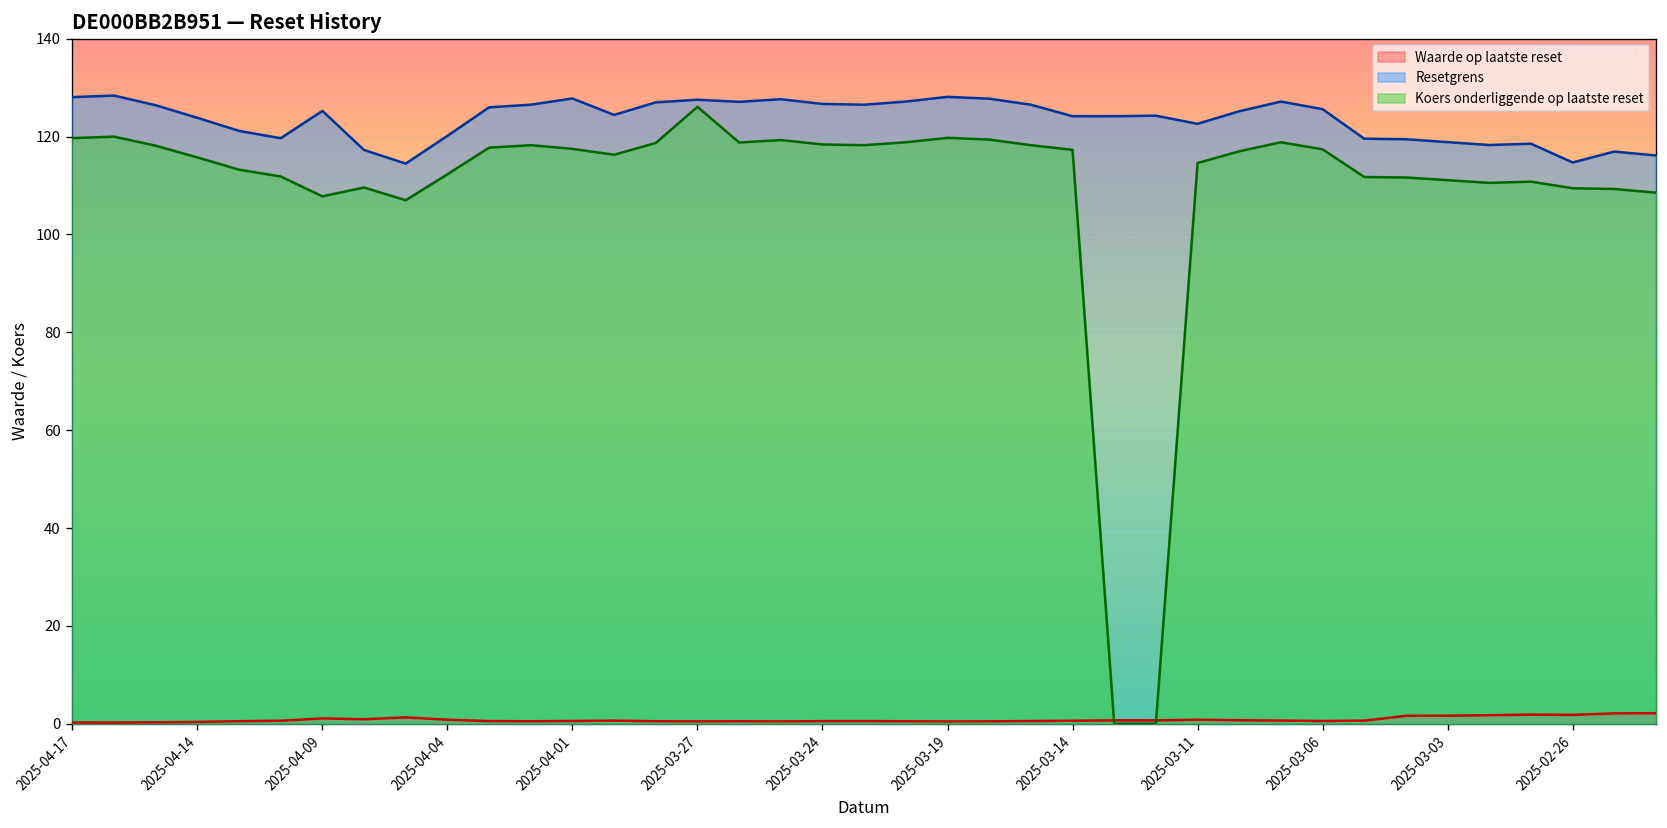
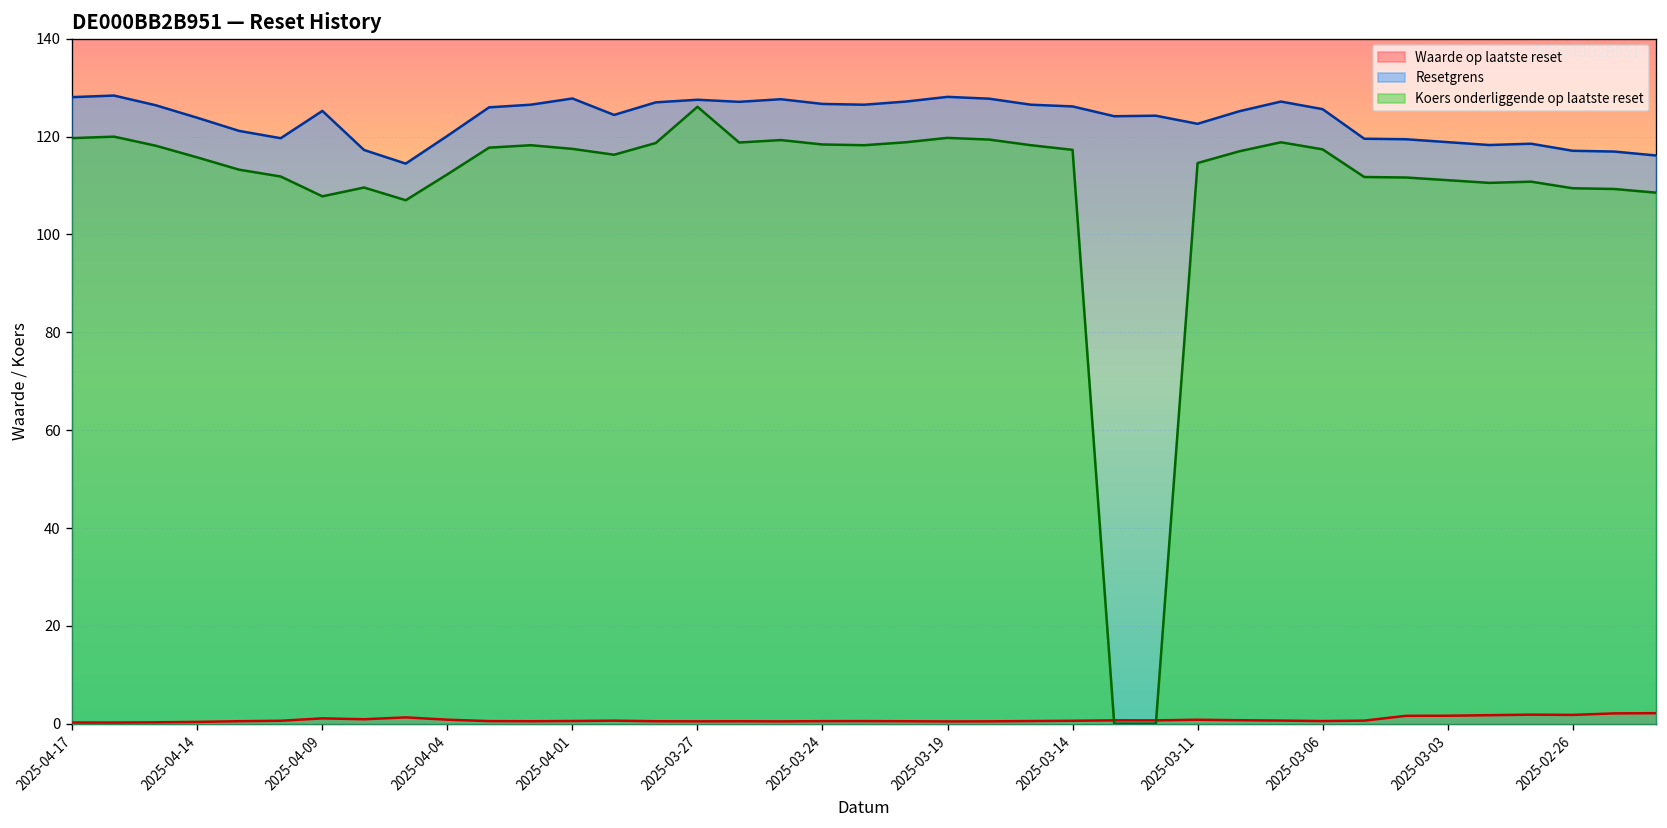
Resetgrens, 2025-03-14: 124 -> 126
Resetgrens, 2025-02-26: 115 -> 117
